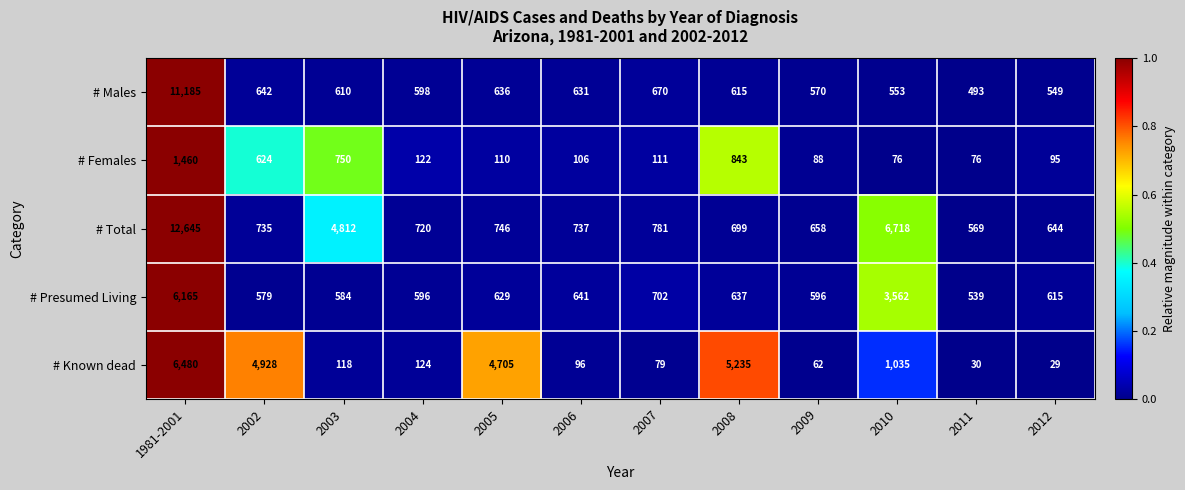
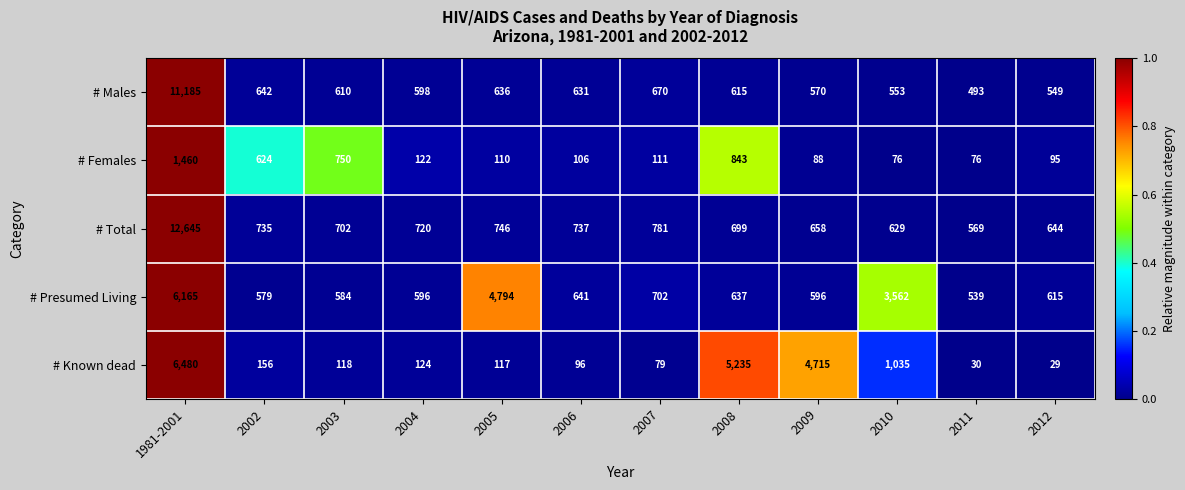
# Total, 2003: 4,812 -> 702
# Total, 2010: 6,718 -> 629
# Presumed Living, 2005: 629 -> 4,794
# Known dead, 2002: 4,928 -> 156
# Known dead, 2005: 4,705 -> 117
# Known dead, 2009: 62 -> 4,715
